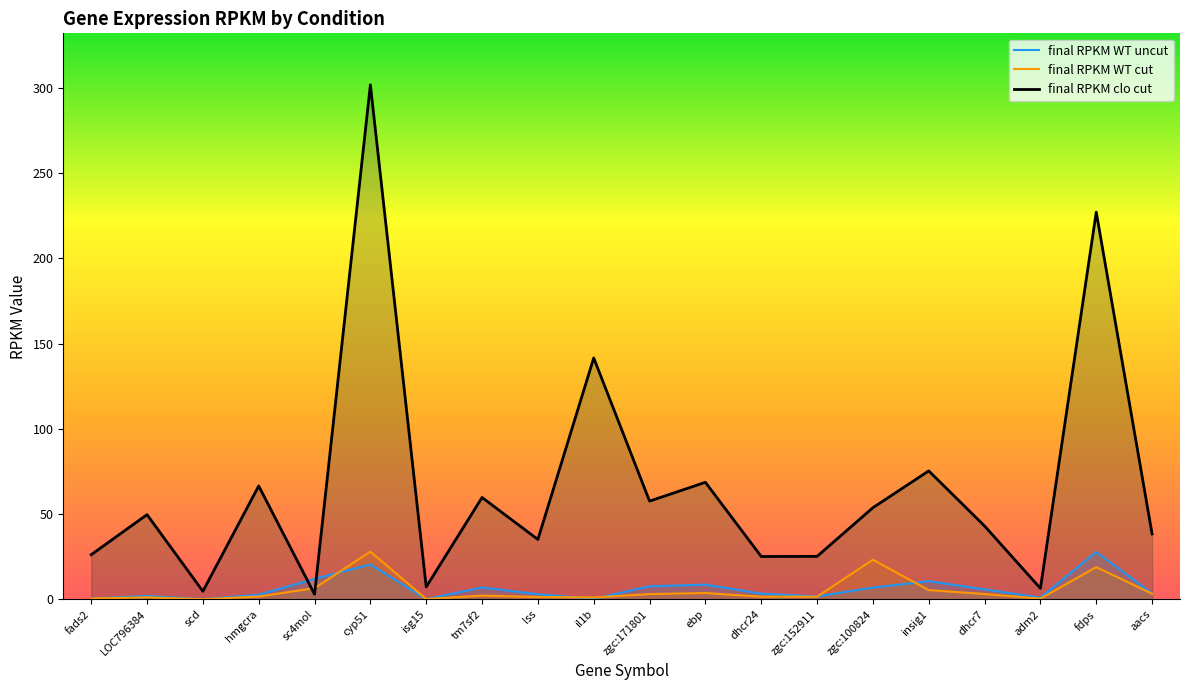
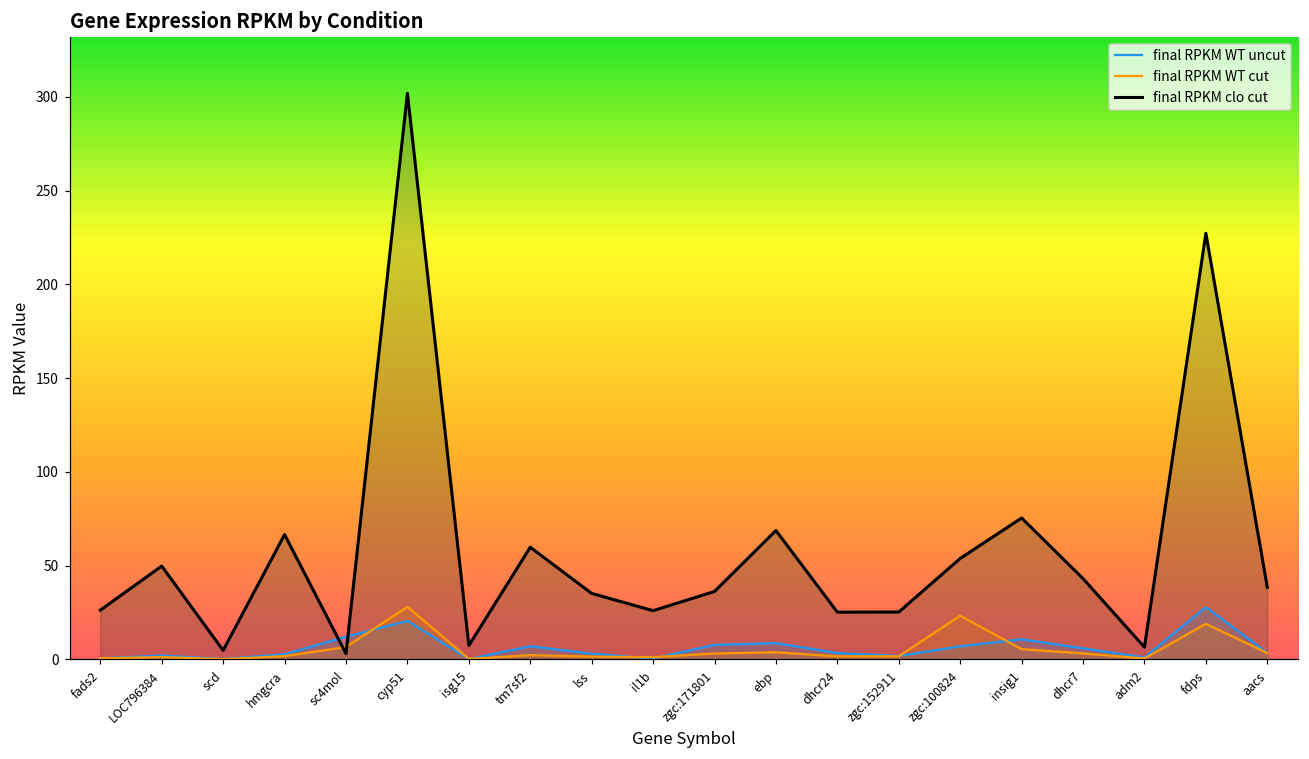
final RPKM clo cut, il1b: 142 -> 26
final RPKM clo cut, zgc:171801: 58 -> 36
